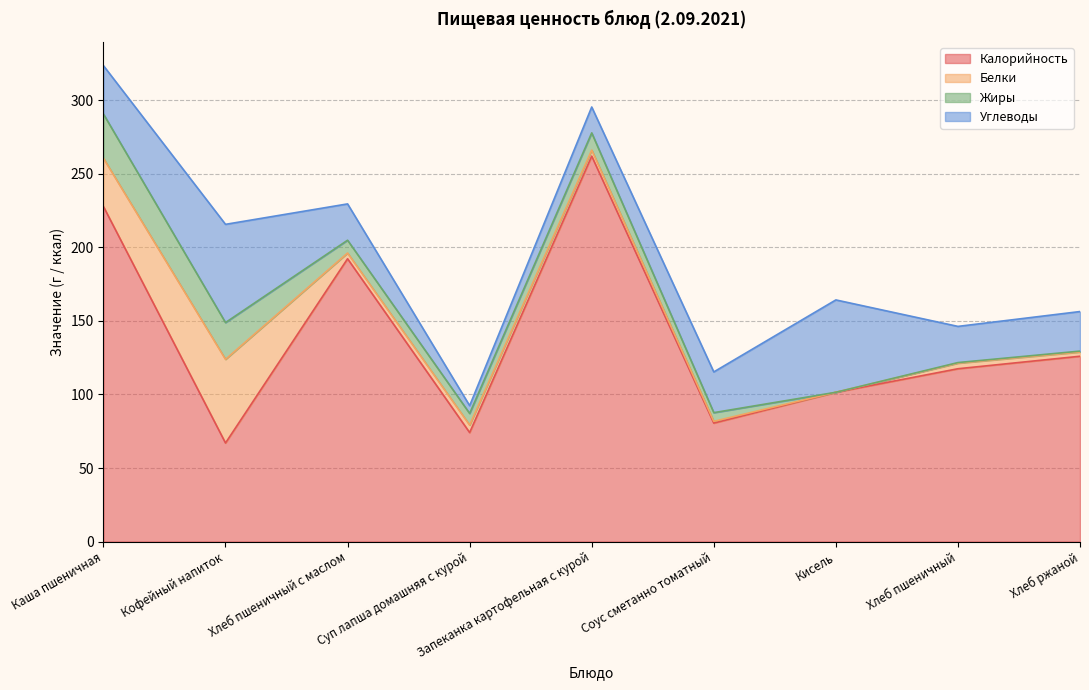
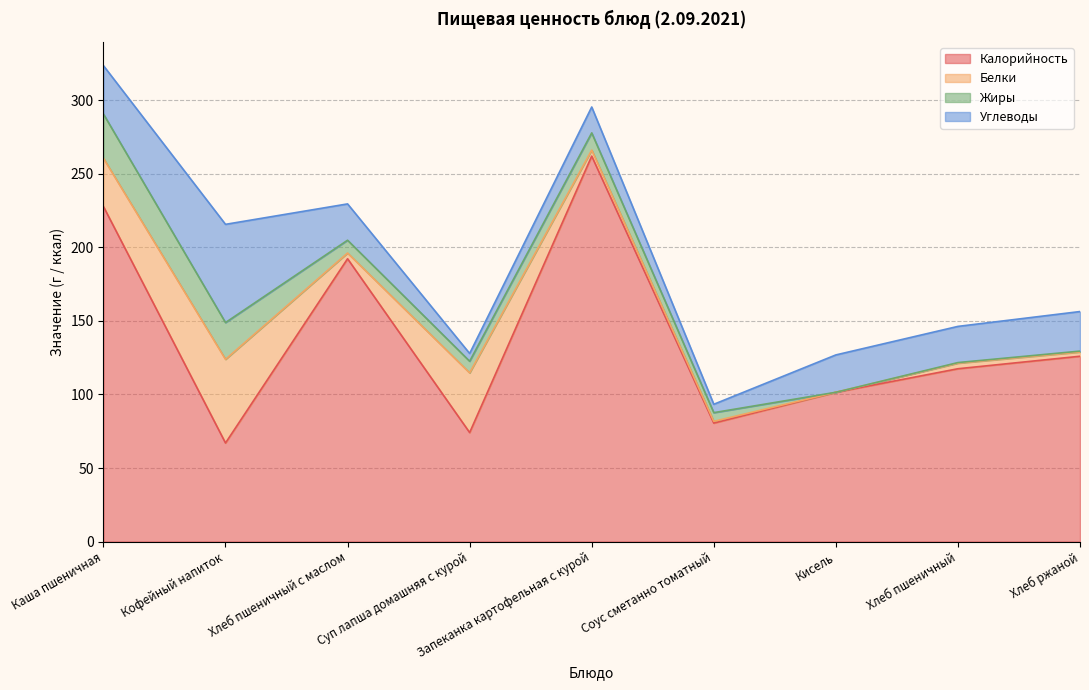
Белки, Суп лапша домашняя с курой: 5 -> 41
Углеводы, Соус сметанно томатный: 28 -> 6
Углеводы, Кисель: 63 -> 25
